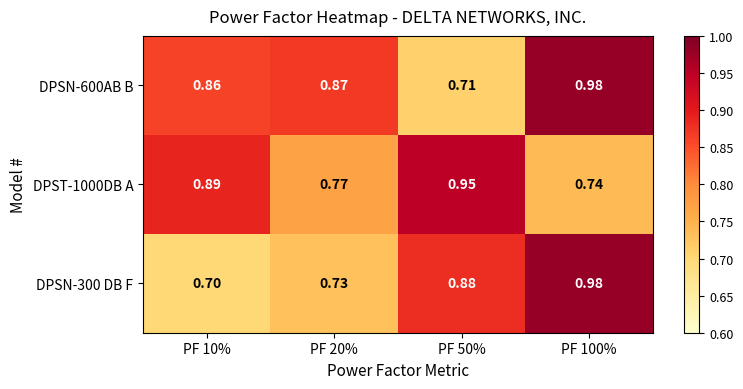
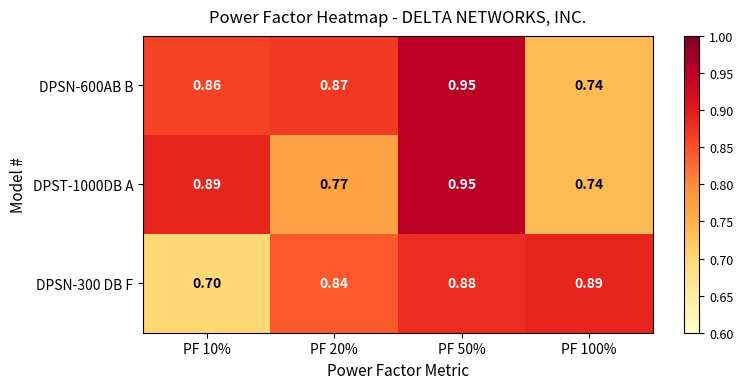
DPSN-600AB B, PF 50%: 0.71 -> 0.95
DPSN-600AB B, PF 100%: 0.98 -> 0.74
DPSN-300 DB F, PF 20%: 0.73 -> 0.84
DPSN-300 DB F, PF 100%: 0.98 -> 0.89
